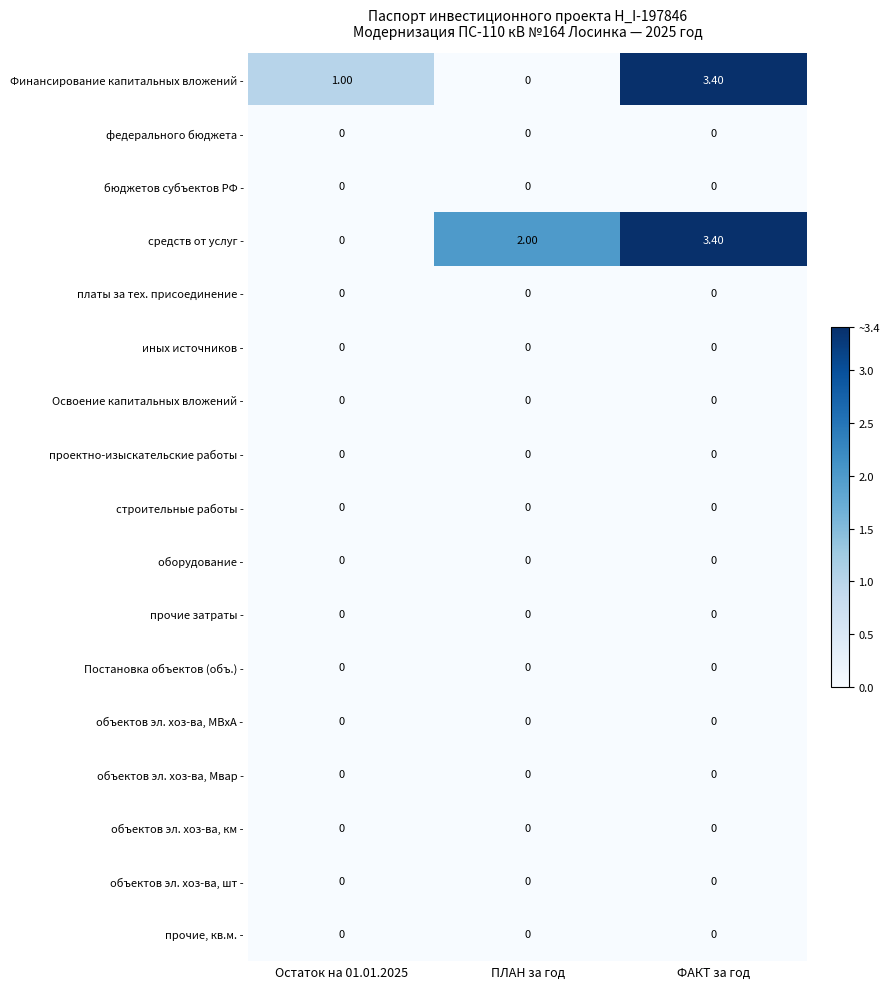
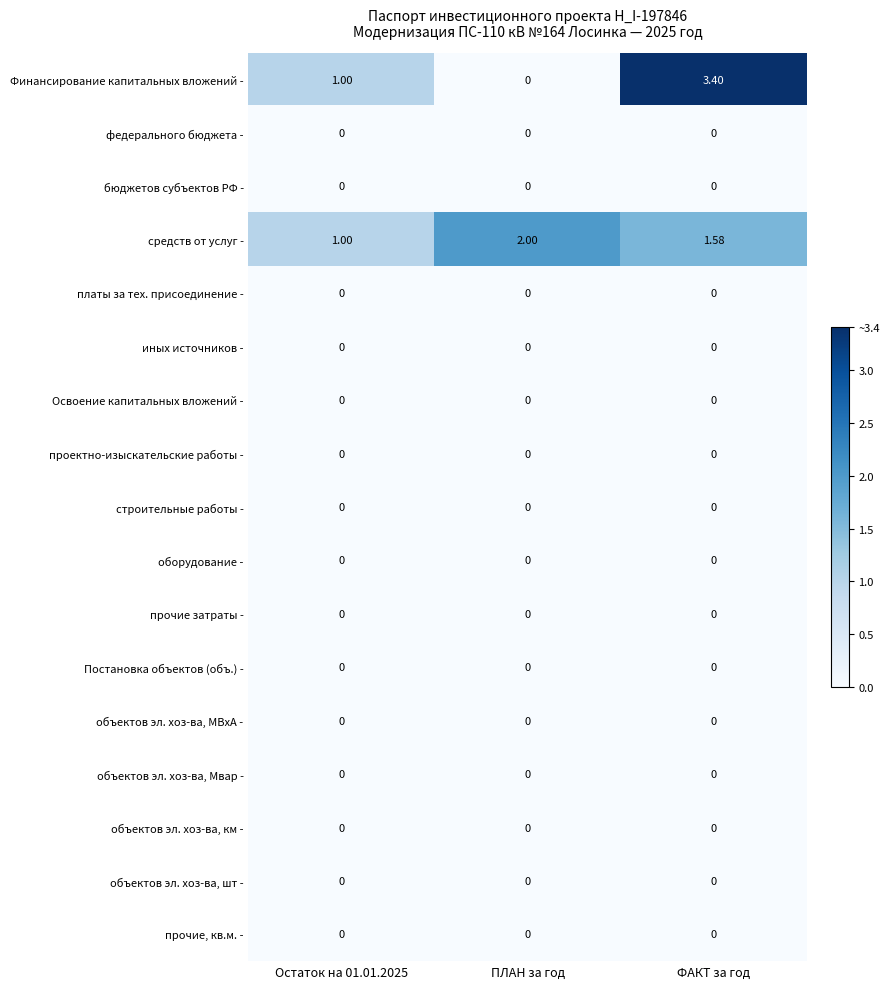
средств от услуг -, Остаток на 01.01.2025: 0 -> 1.00
средств от услуг -, ФАКТ за год: 3.40 -> 1.58
